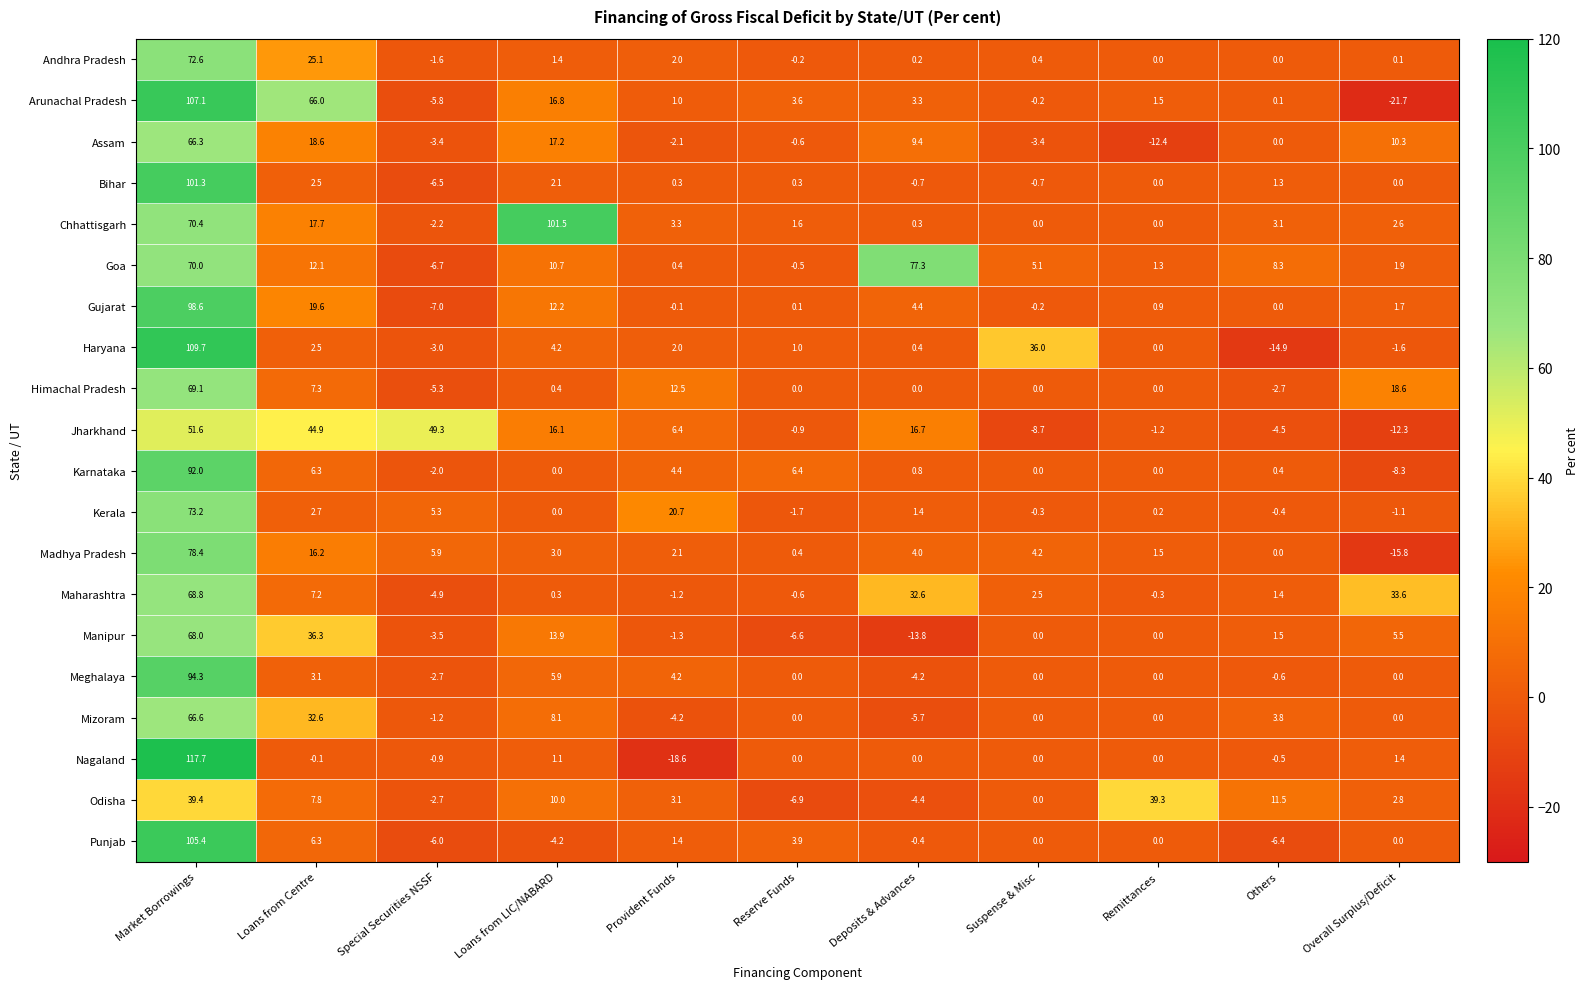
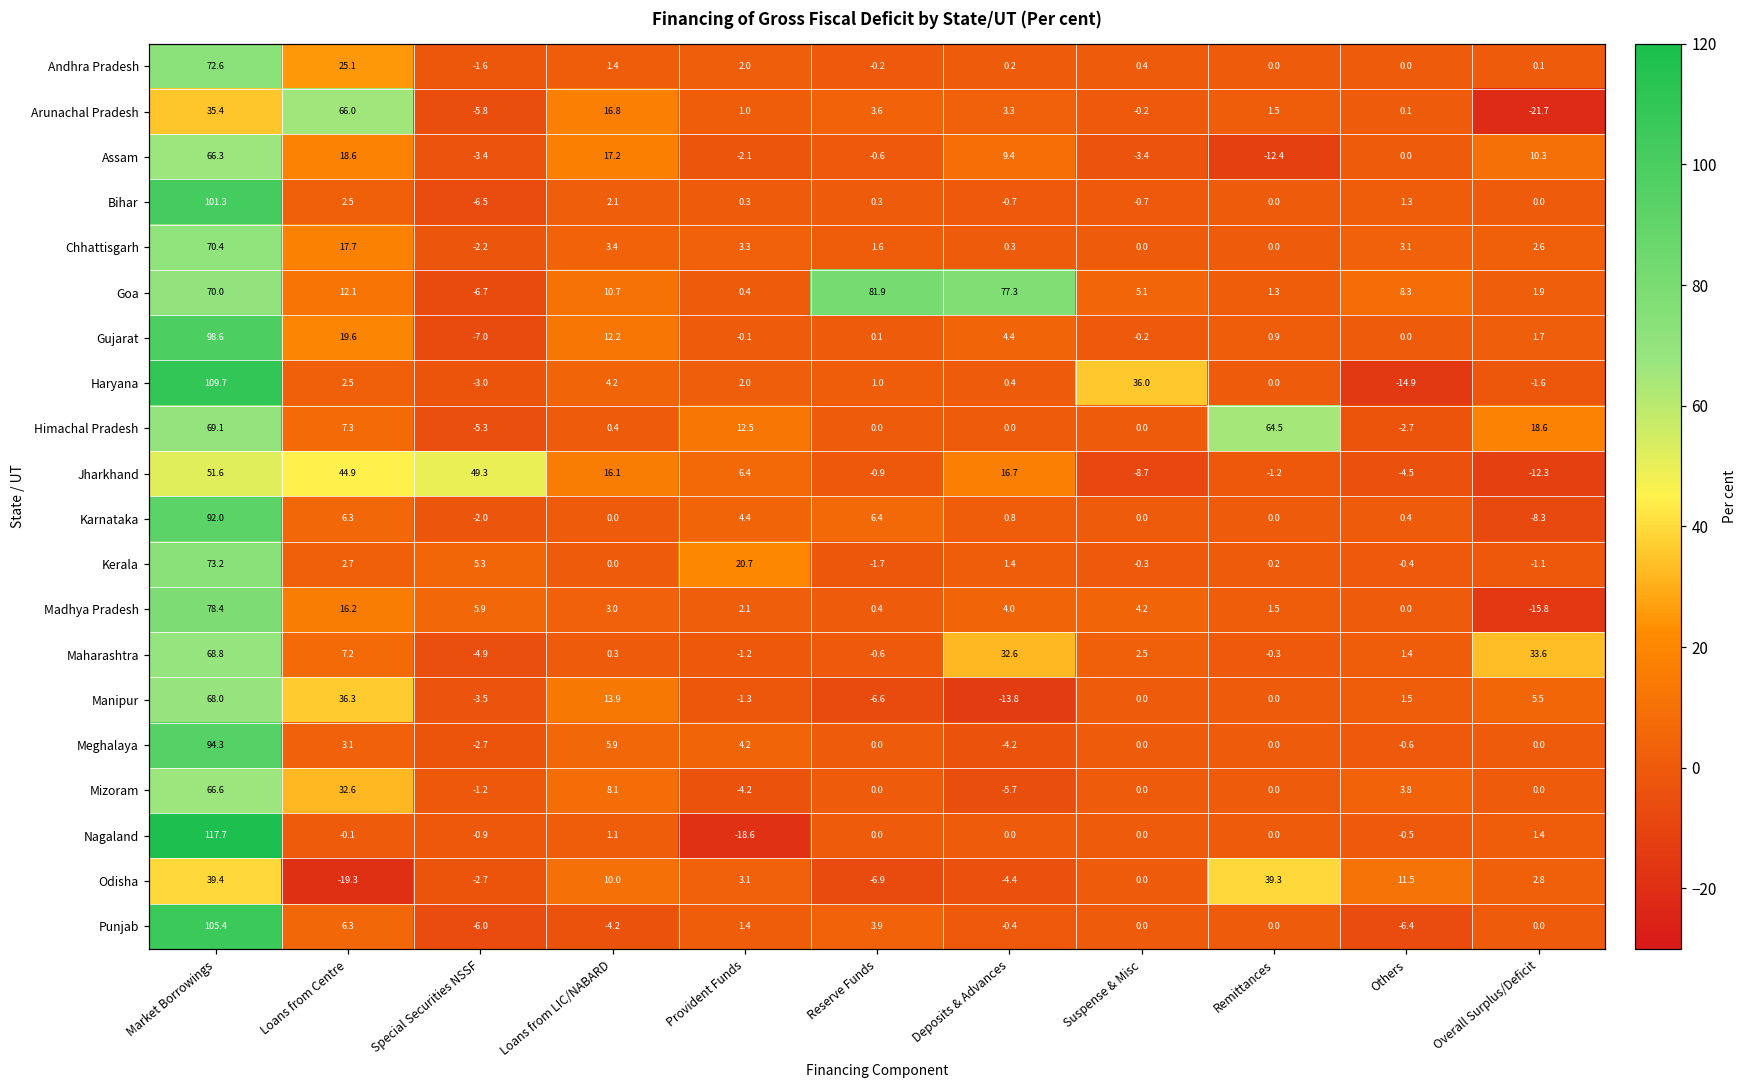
Arunachal Pradesh, Market Borrowings: 107.1 -> 35.4
Chhattisgarh, Loans from LIC/NABARD: 101.5 -> 3.4
Goa, Reserve Funds: -0.5 -> 81.9
Himachal Pradesh, Remittances: 0.0 -> 64.5
Odisha, Loans from Centre: 7.8 -> -19.3
